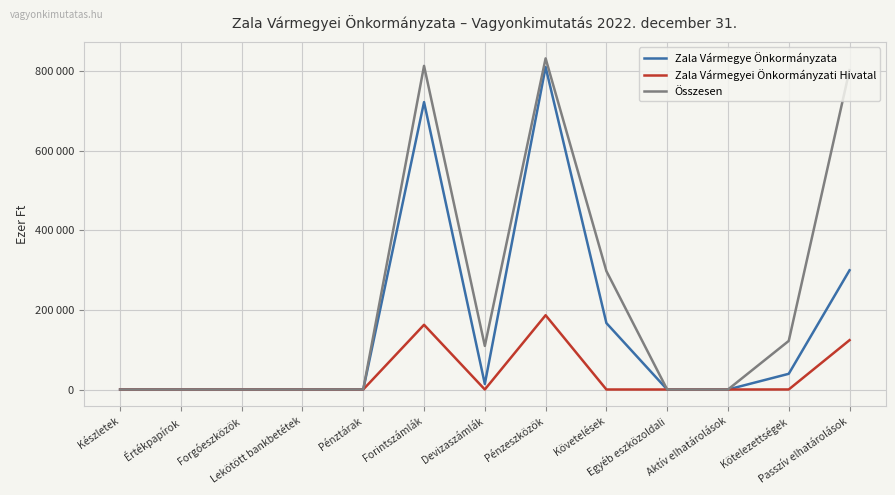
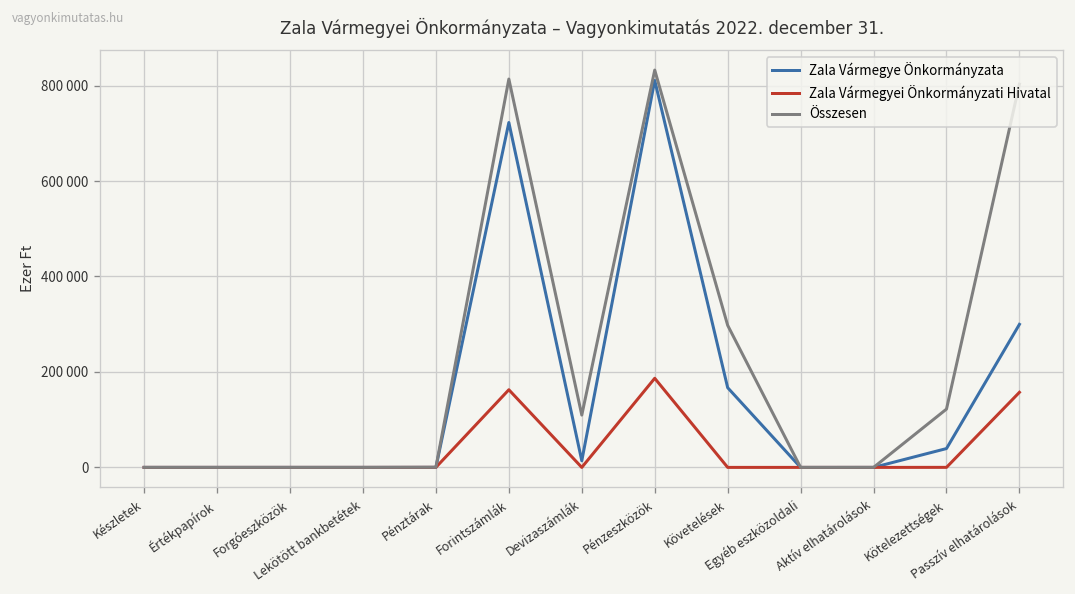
Zala Vármegyei Önkormányzati Hivatal, Passzív elhatárolások: 120000 -> 160000
